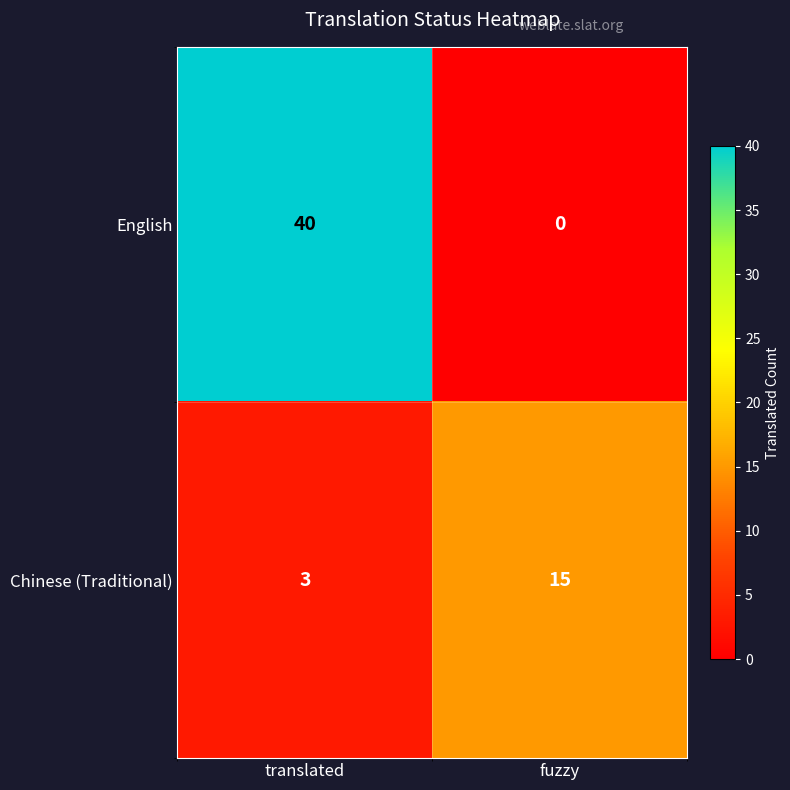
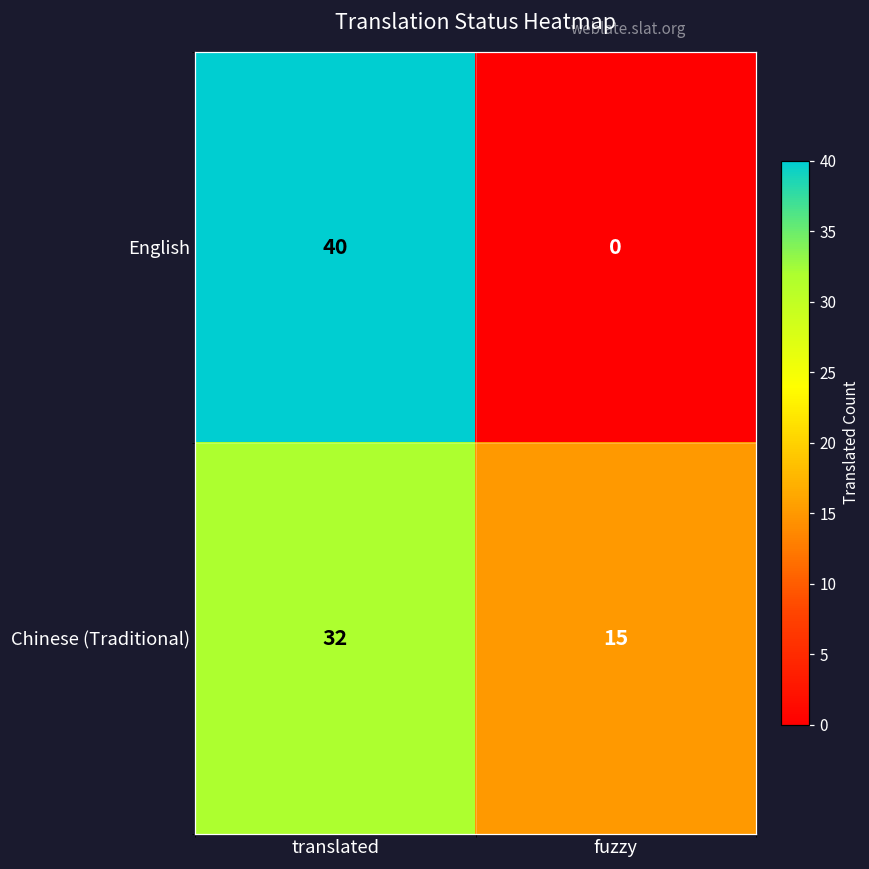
Chinese (Traditional), translated: 3 -> 32
